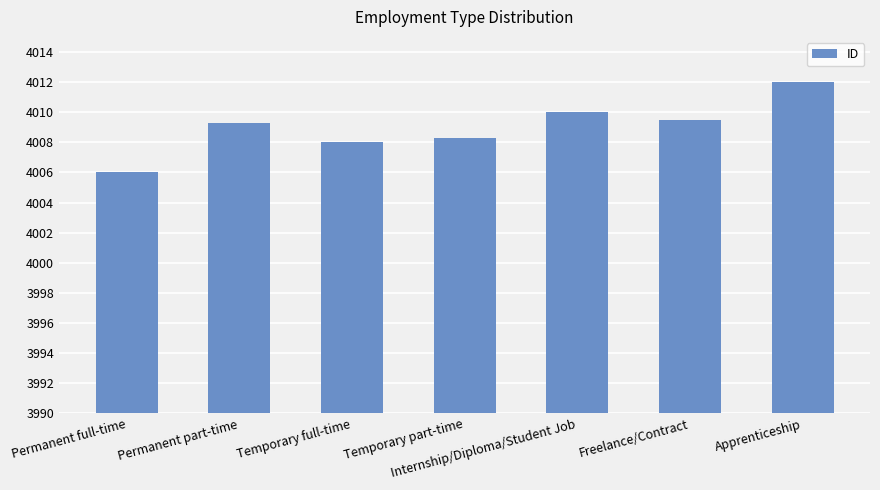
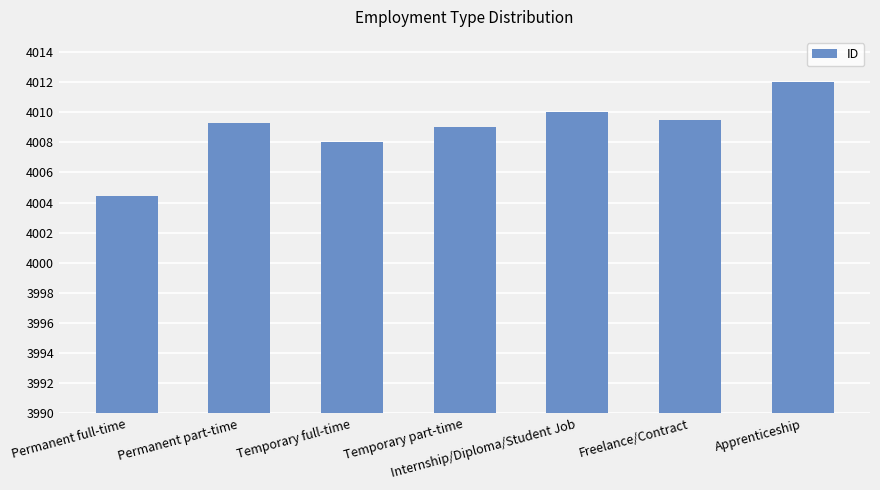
Permanent full-time: 4006.0 -> 4004.4
Temporary part-time: 4008.3 -> 4009.0
